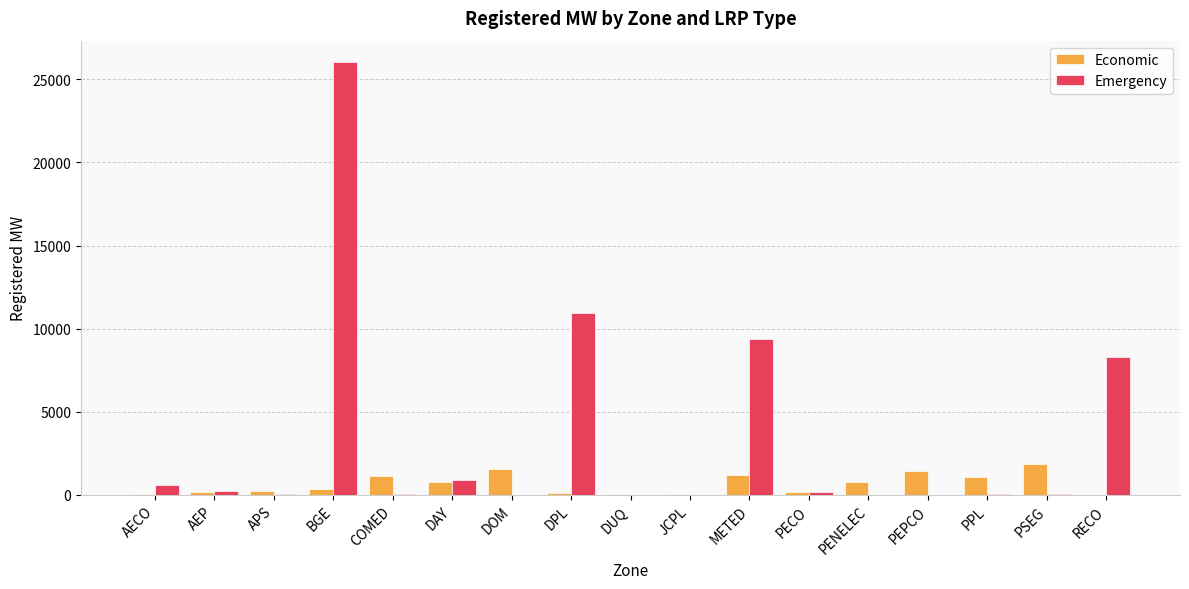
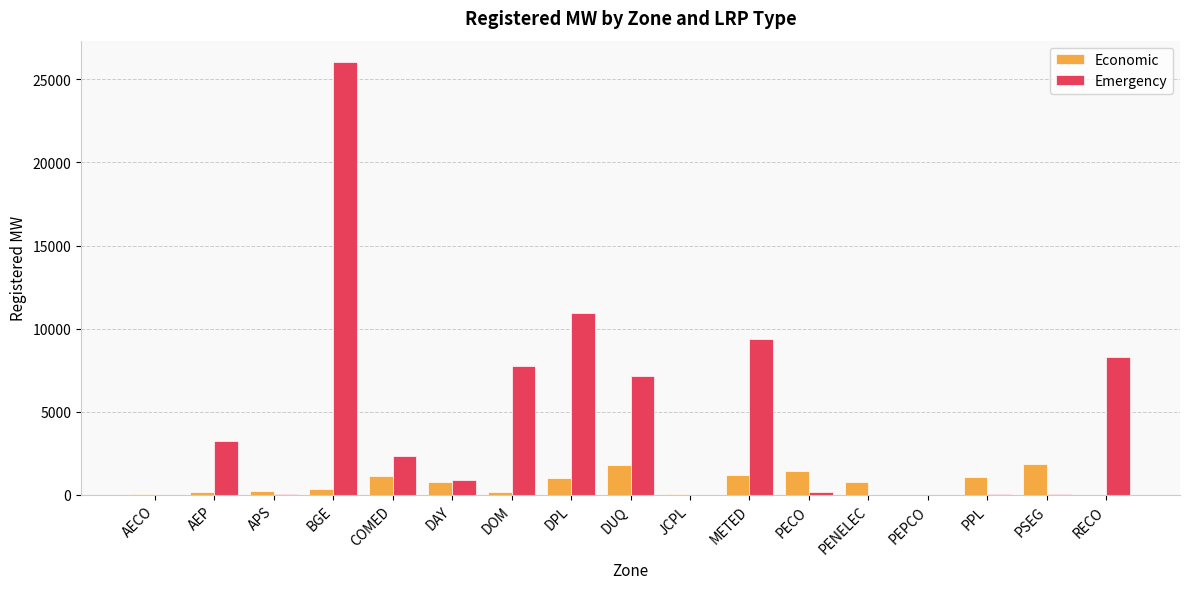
Emergency, AECO: 600 -> 0
Emergency, AEP: 200 -> 3300
Emergency, COMED: 100 -> 2300
Economic, DOM: 1600 -> 200
Emergency, DOM: 0 -> 7800
Economic, DPL: 100 -> 1000
Economic, DUQ: 100 -> 1800
Emergency, DUQ: 0 -> 7100
Economic, PECO: 200 -> 1400
Economic, PEPCO: 1400 -> 0
